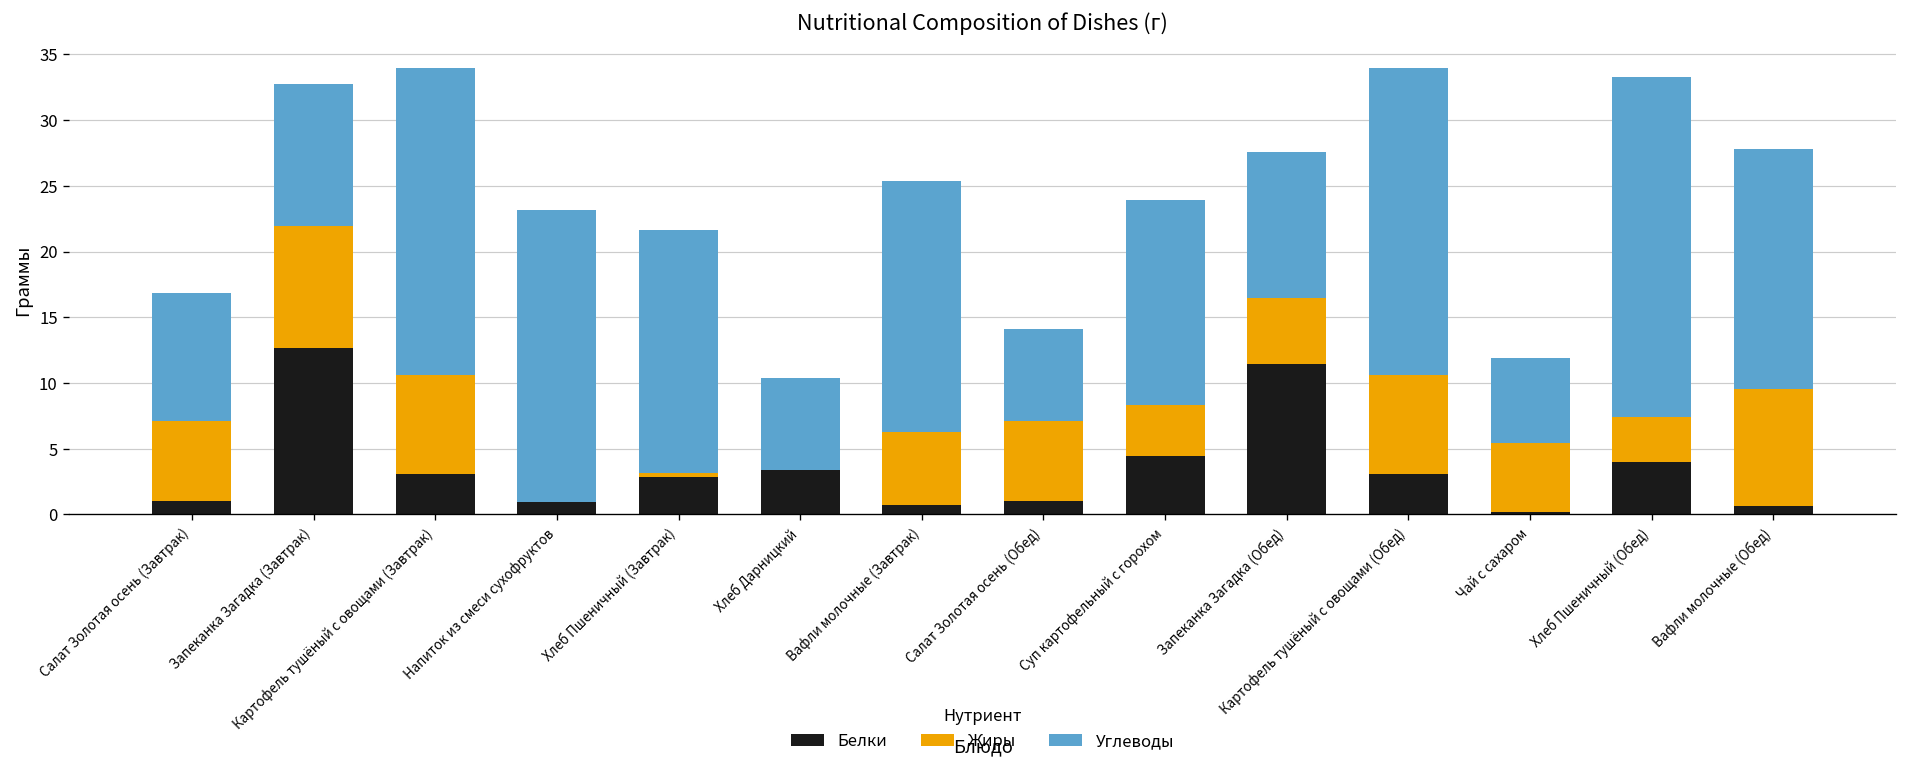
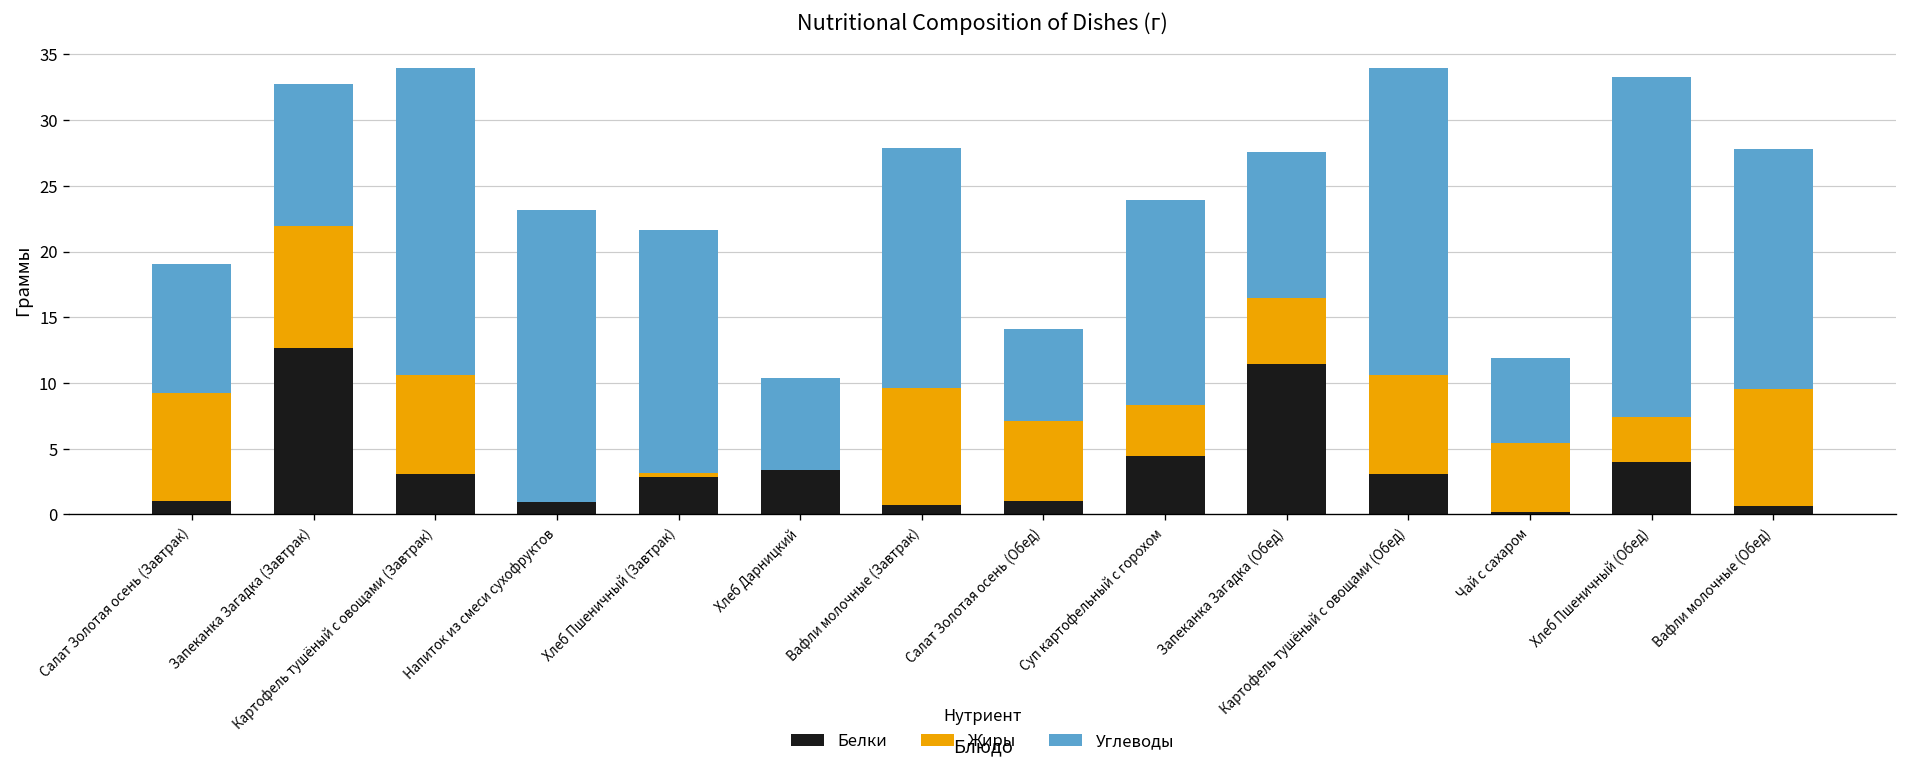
Жиры, Салат Золотая осень (Завтрак): 6.1 -> 8.3
Жиры, Вафли молочные (Завтрак): 5.6 -> 8.9
Углеводы, Вафли молочные (Завтрак): 19.1 -> 18.3
